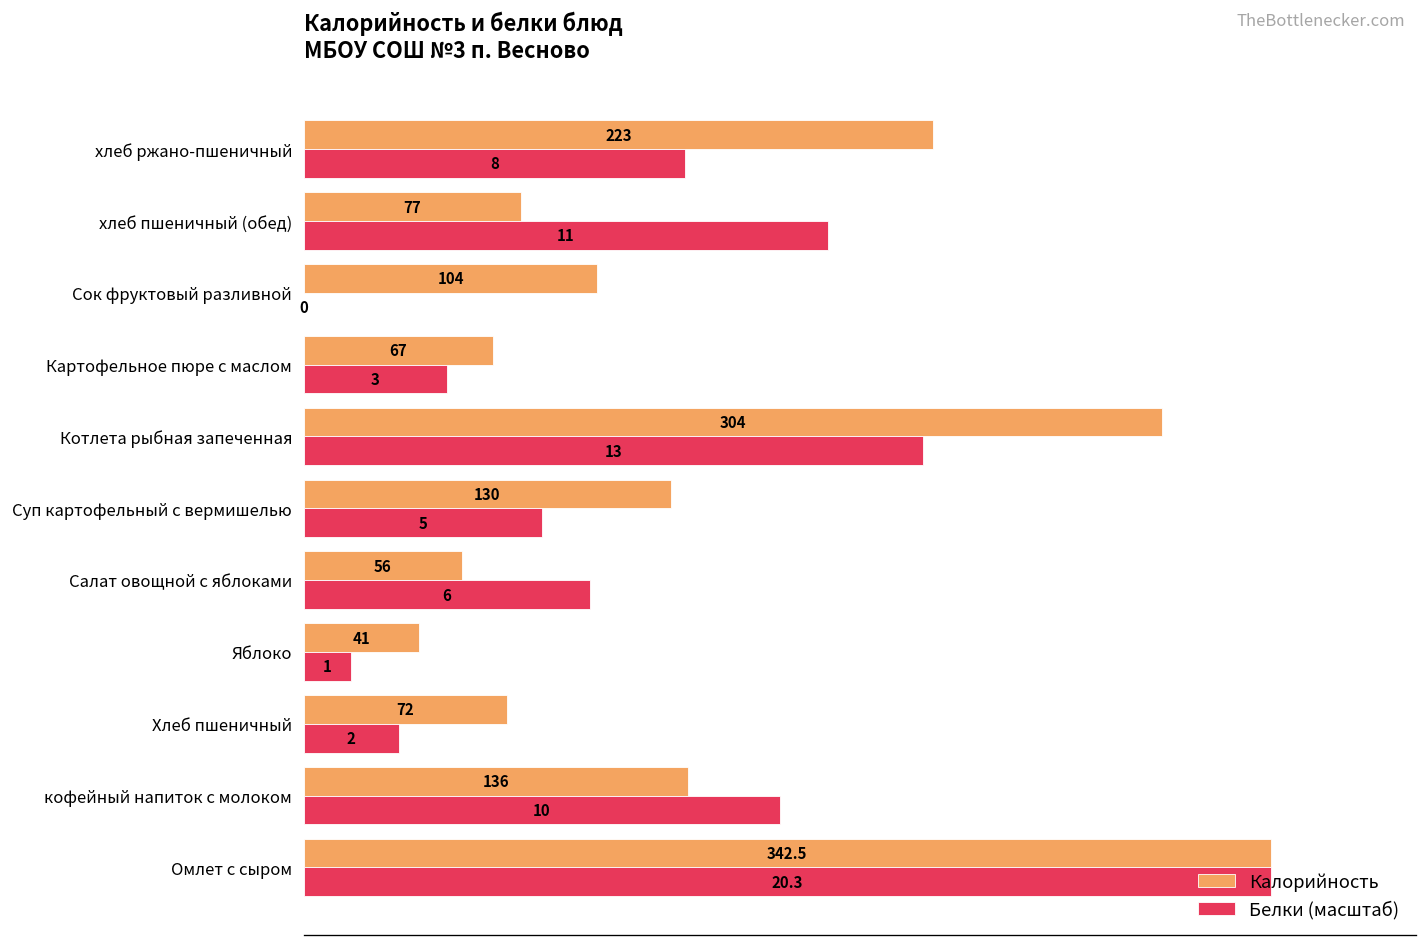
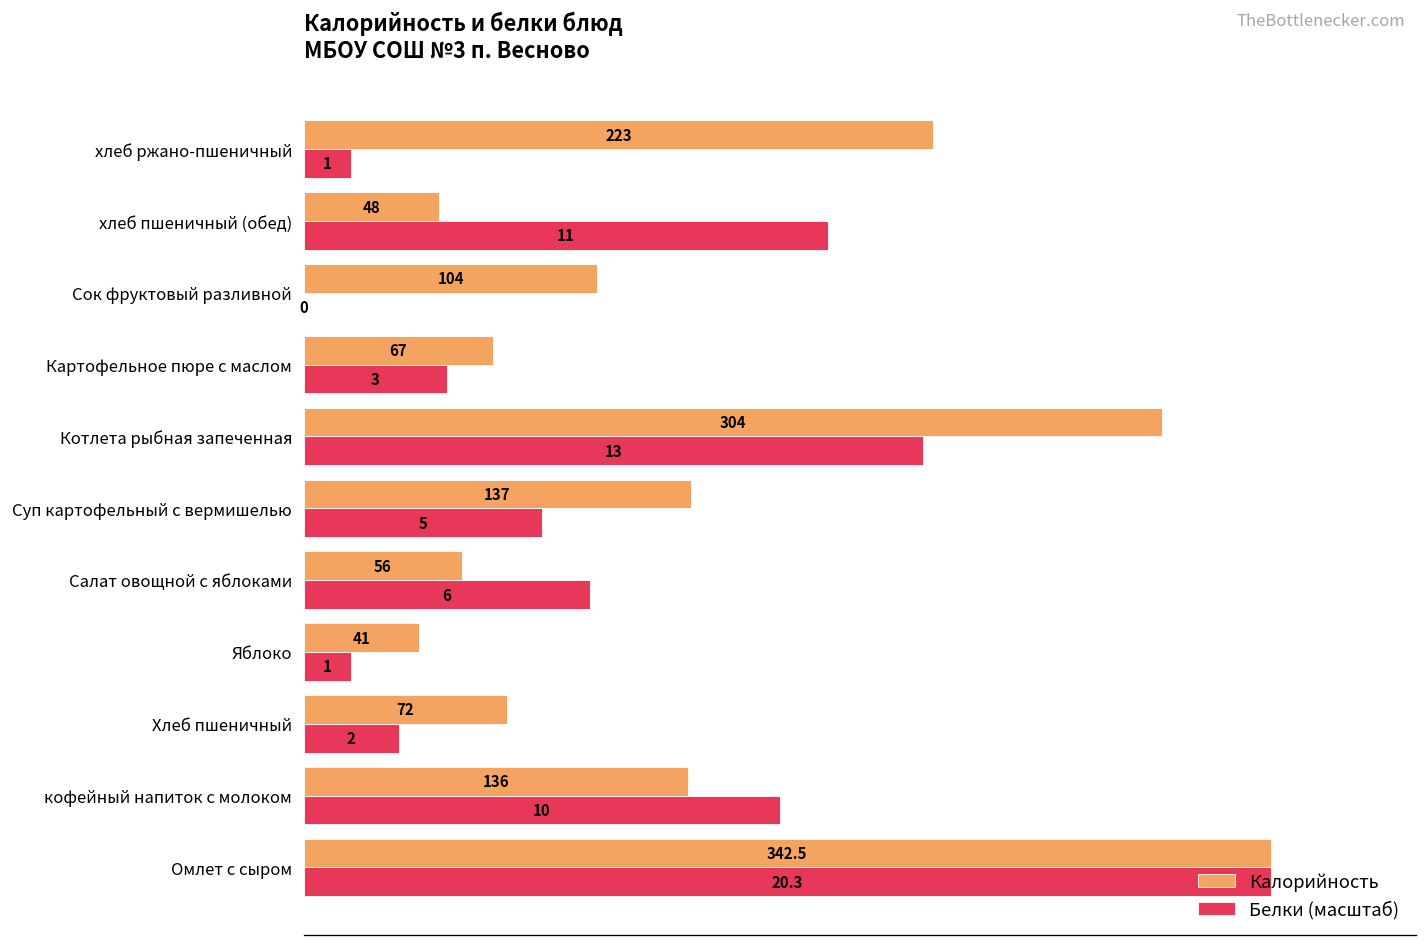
Белки (масштаб), хлеб ржано-пшеничный: 8 -> 1
Калорийность, хлеб пшеничный (обед): 77 -> 48
Калорийность, Суп картофельный с вермишелью: 130 -> 137
